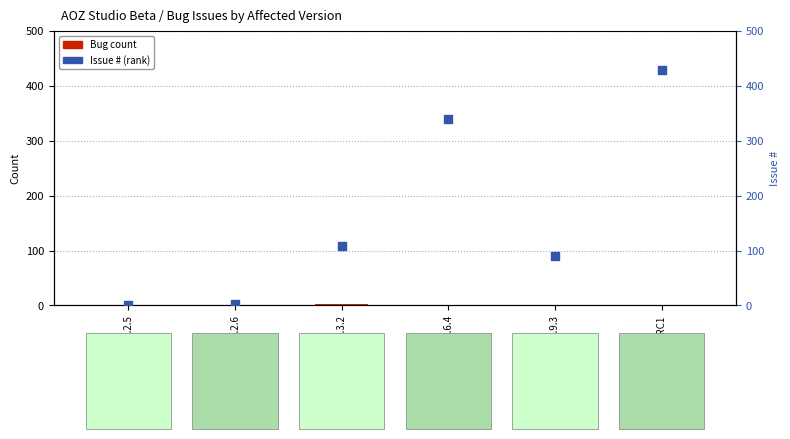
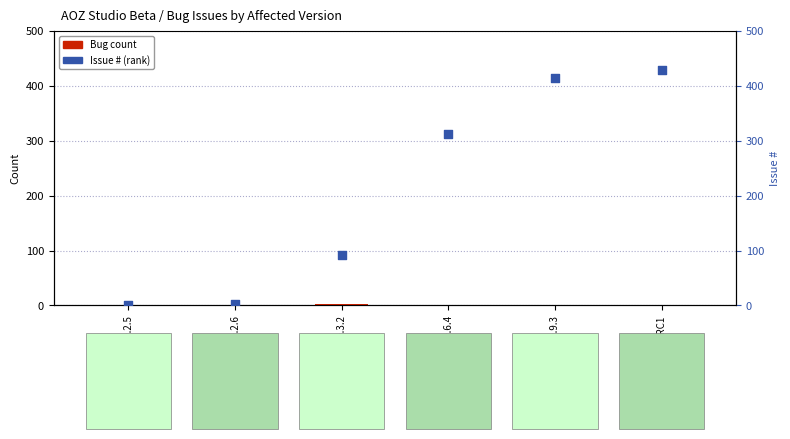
Issue # (rank), 0.9.3.2: 110 -> 90
Issue # (rank), 0.9.6.4: 340 -> 310
Issue # (rank), 0.9.9.3: 90 -> 420
